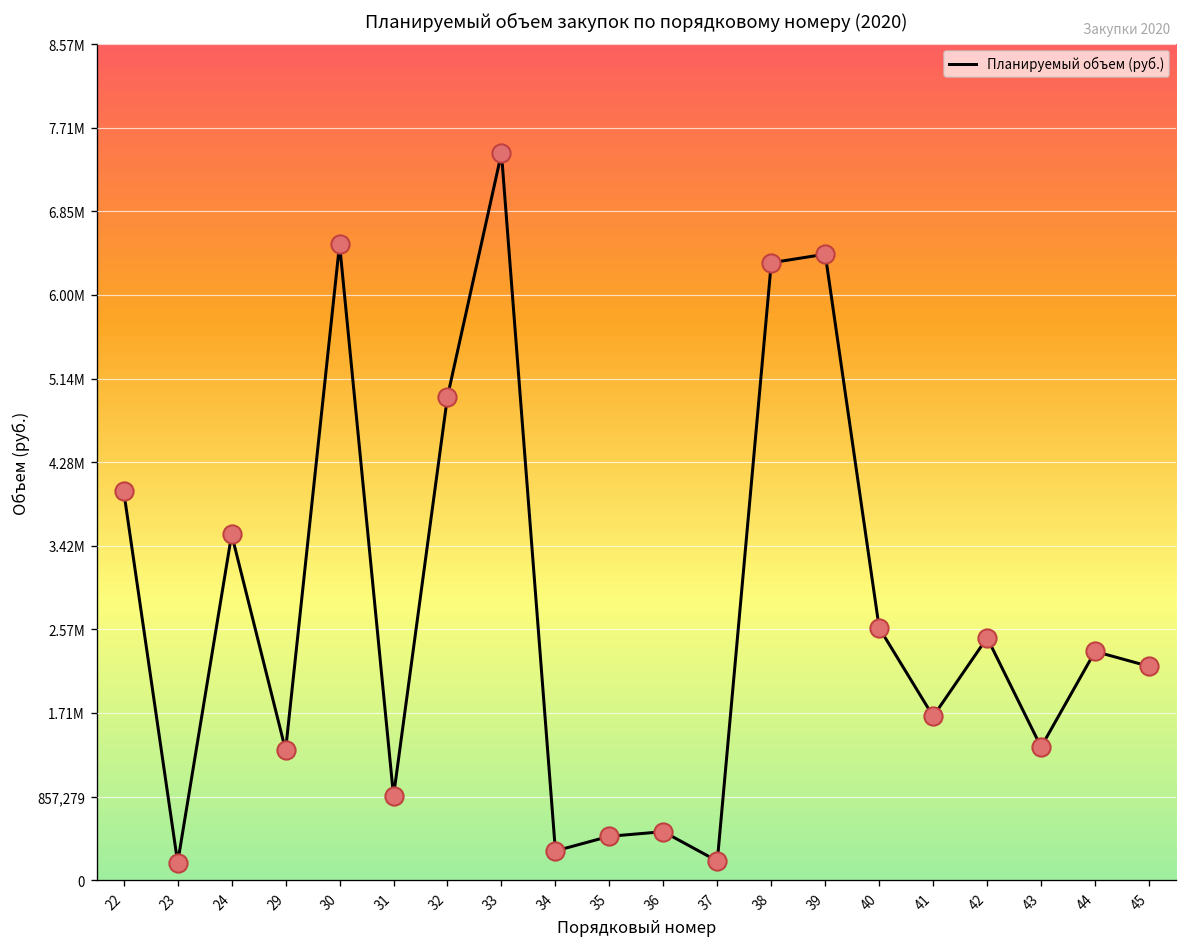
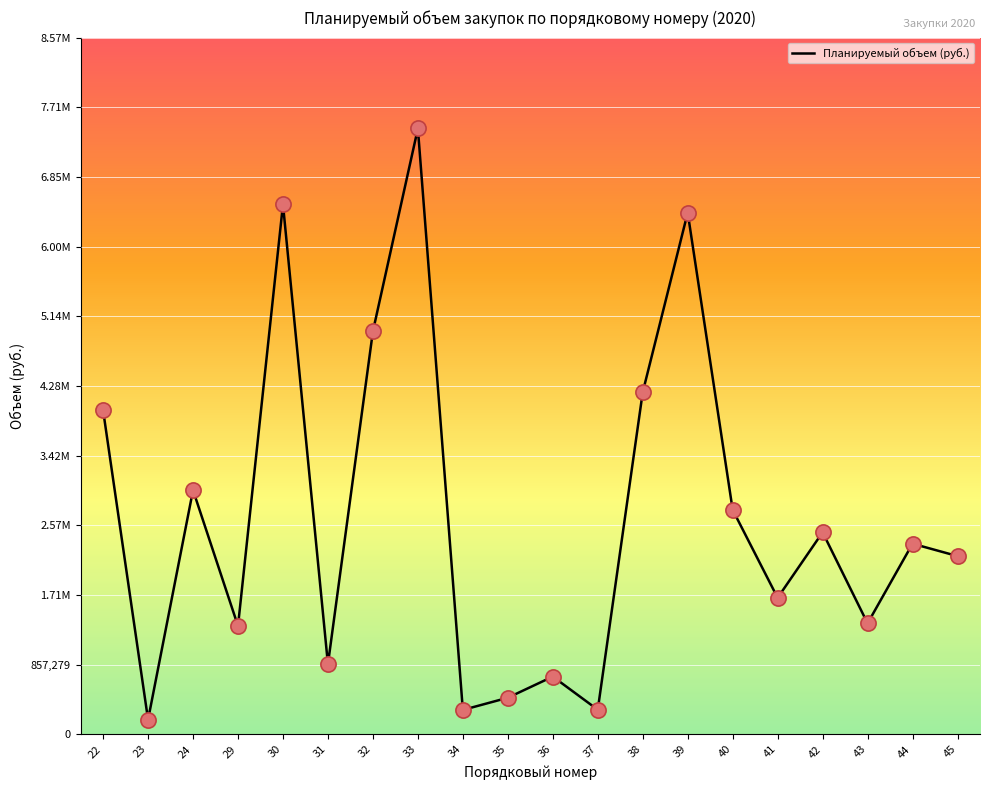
24: 3,500,000 -> 3,000,000
36: 500,000 -> 700,000
37: 200,000 -> 300,000
38: 6,300,000 -> 4,200,000
40: 2,600,000 -> 2,800,000
